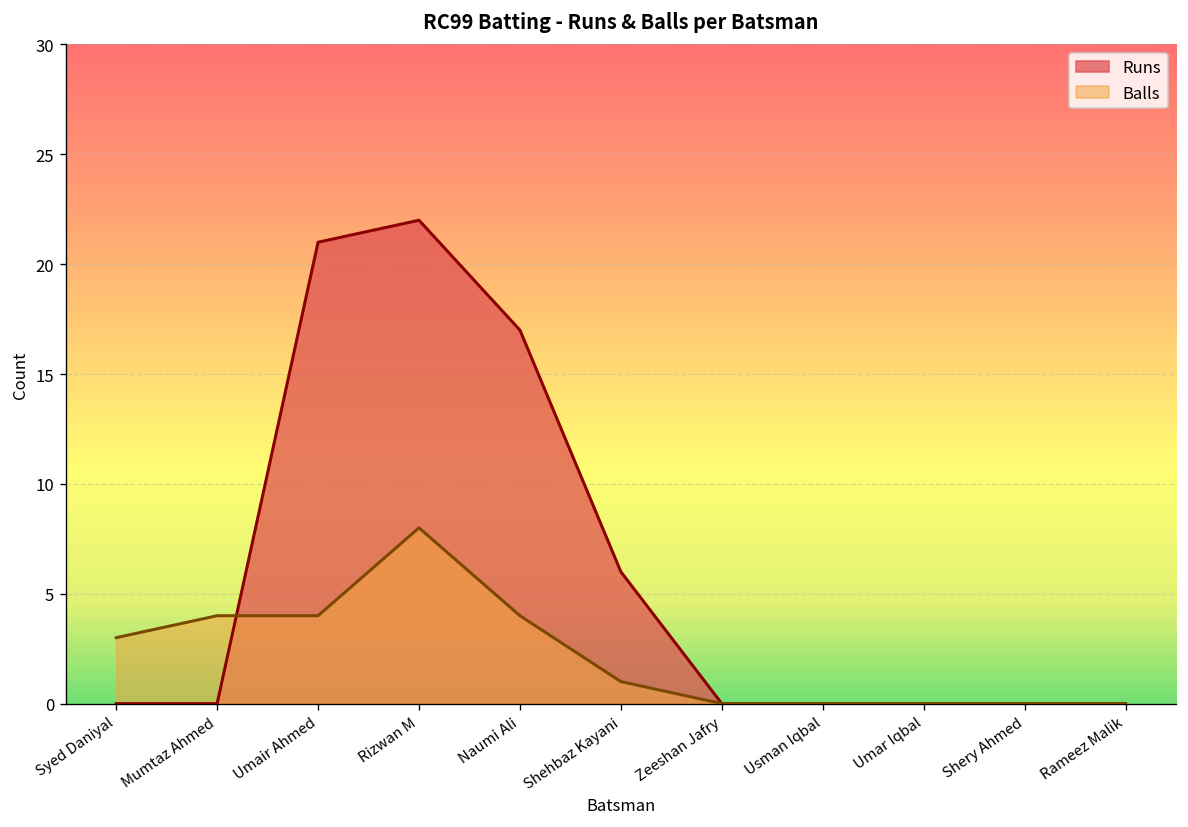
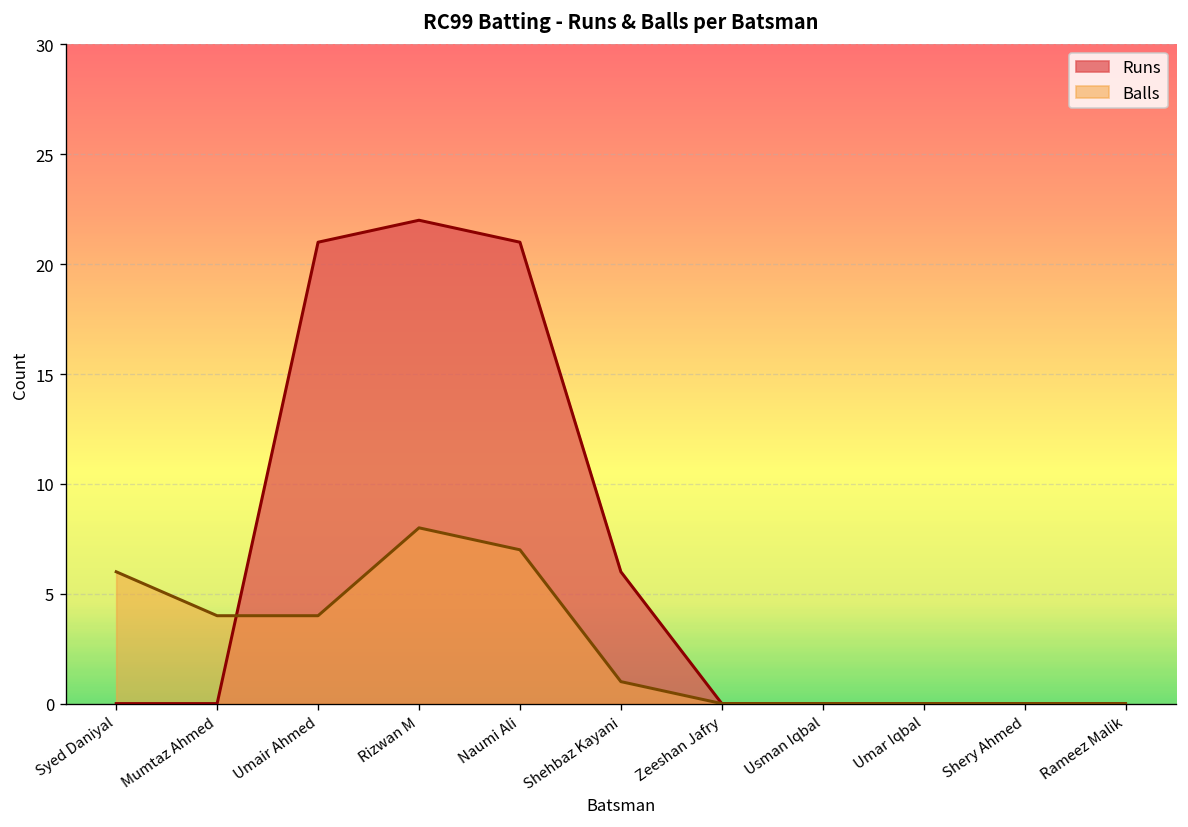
Balls, Syed Daniyal: 3 -> 6
Runs, Naumi Ali: 17 -> 21
Balls, Naumi Ali: 4 -> 7
